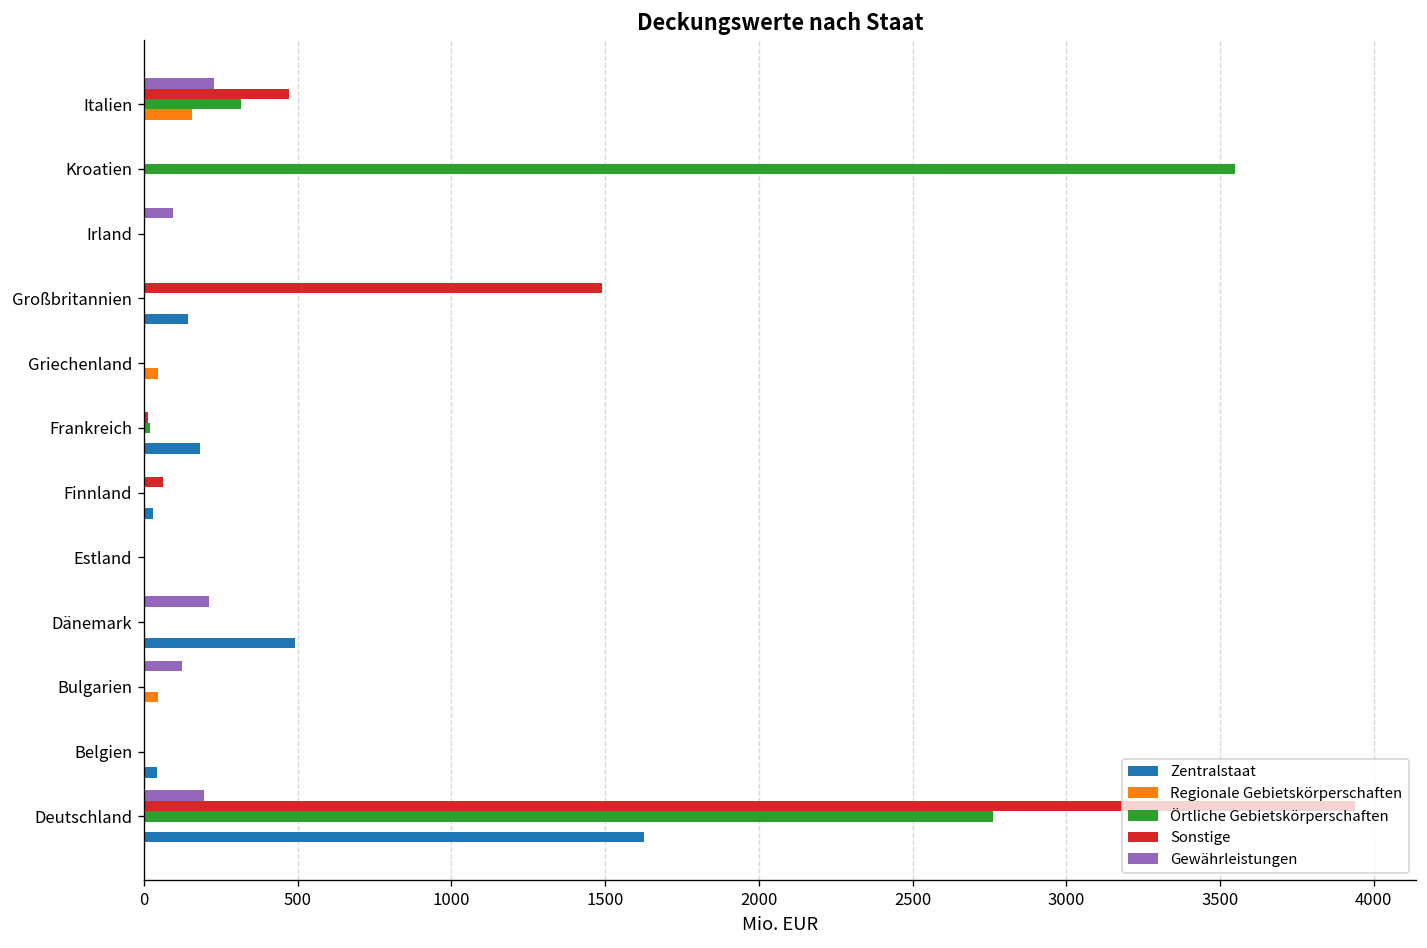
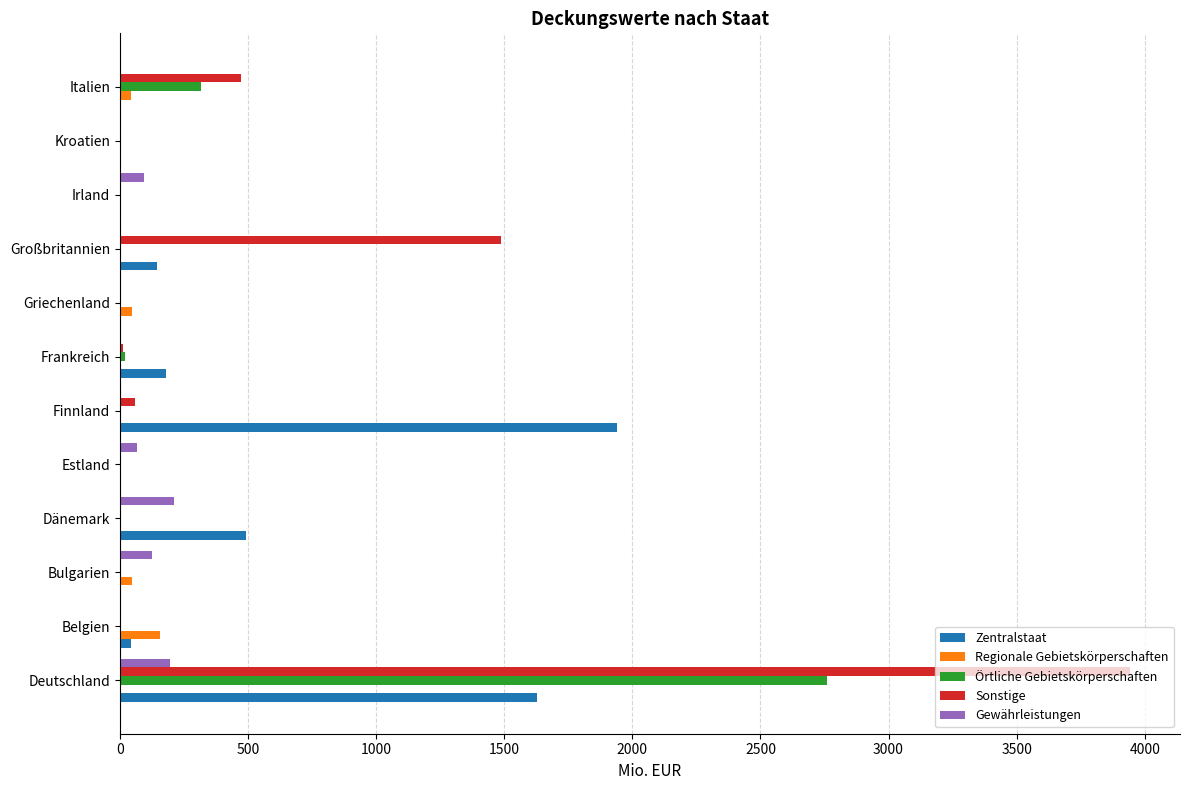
Gewährleistungen, Italien: 230 -> 0
Regionale Gebietskörperschaften, Italien: 160 -> 40
Örtliche Gebietskörperschaften, Kroatien: 3550 -> 0
Zentralstaat, Finnland: 30 -> 1940
Gewährleistungen, Estland: 0 -> 70
Regionale Gebietskörperschaften, Belgien: 0 -> 160
